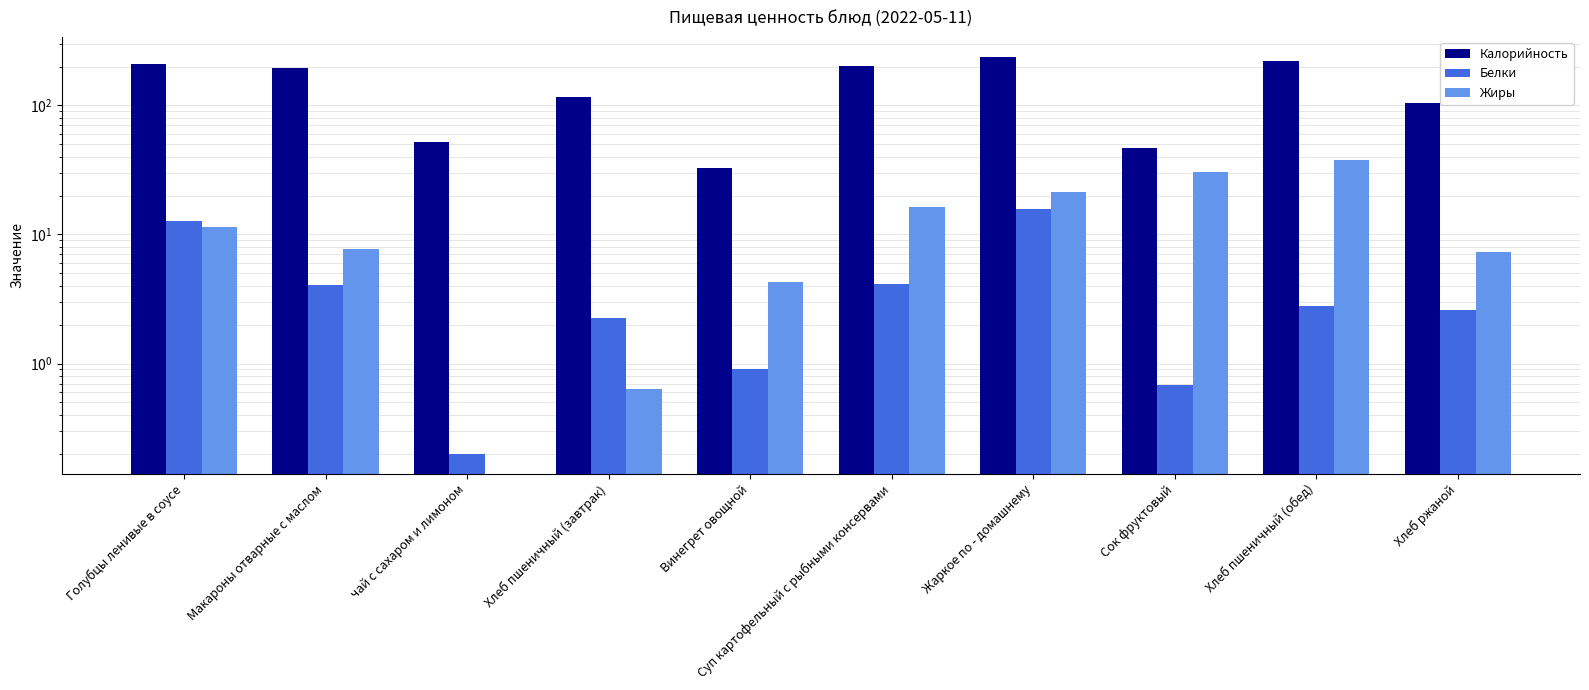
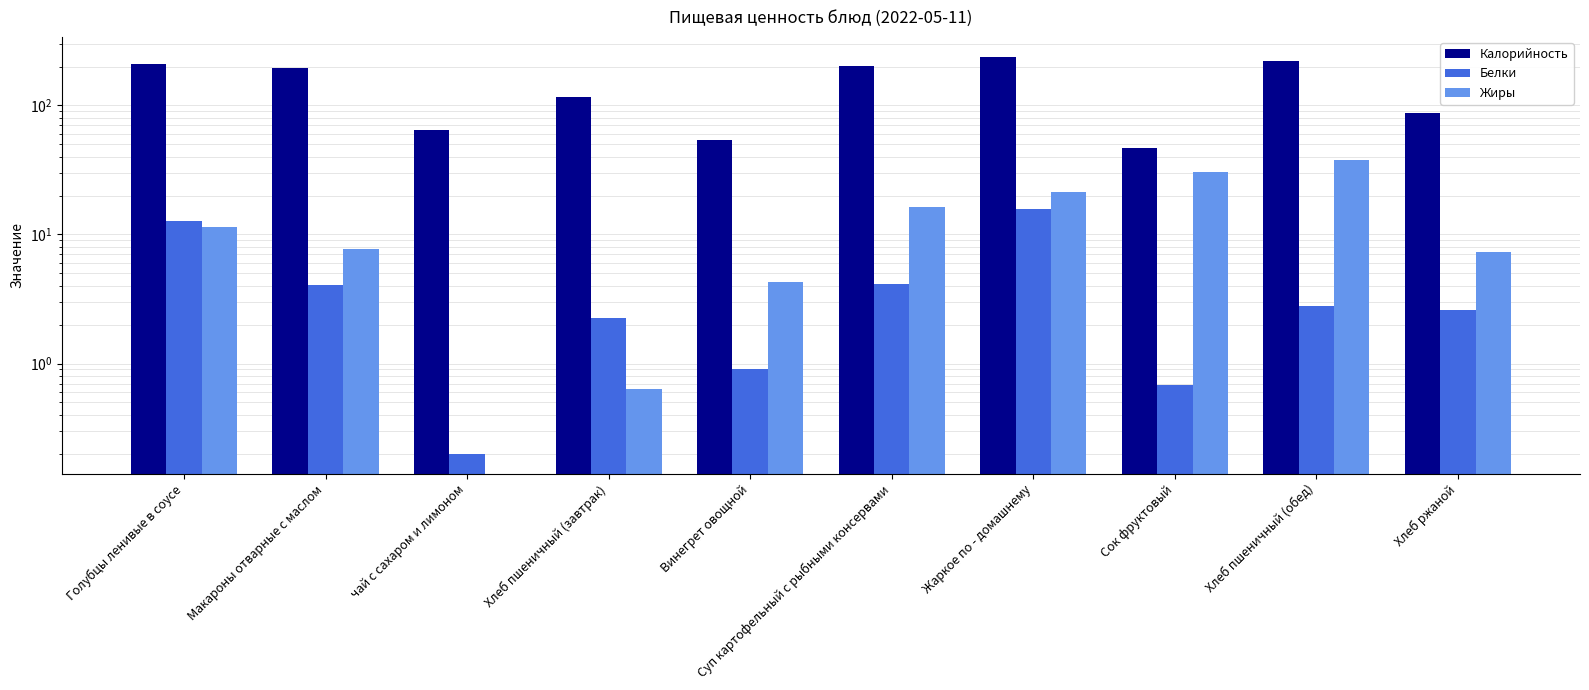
Калорийность, чай с сахаром и лимоном: 52 -> 70
Калорийность, Винегрет овощной: 33 -> 54
Калорийность, Хлеб ржаной: 100 -> 90
